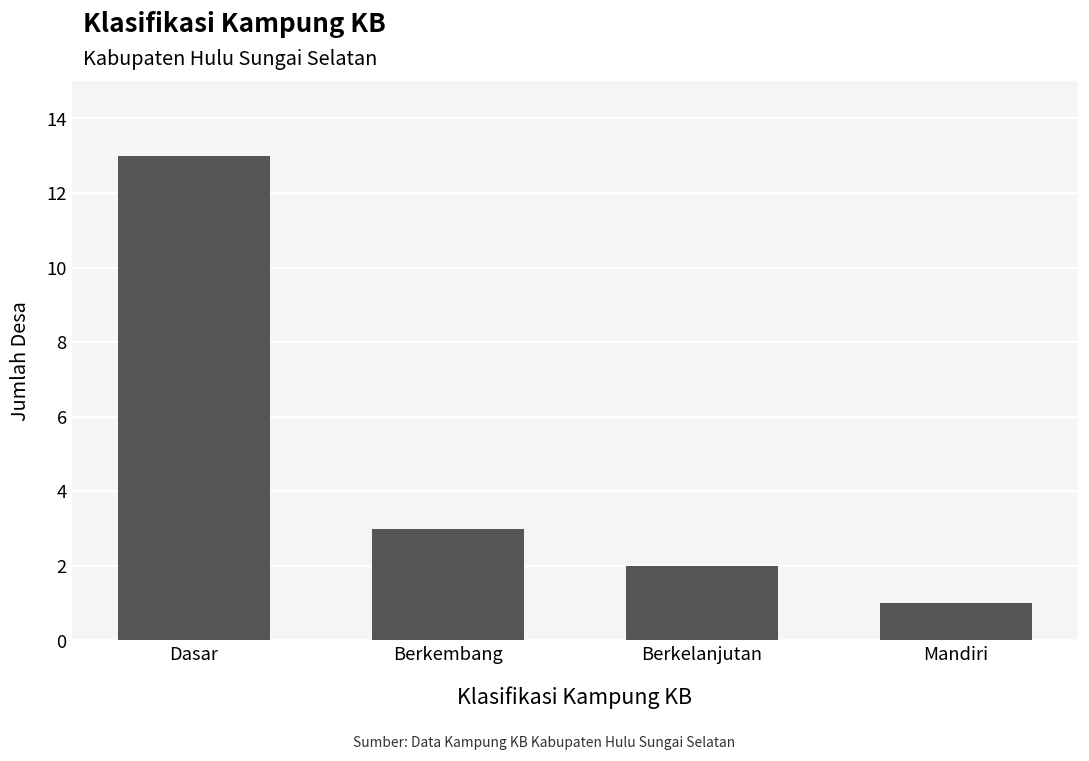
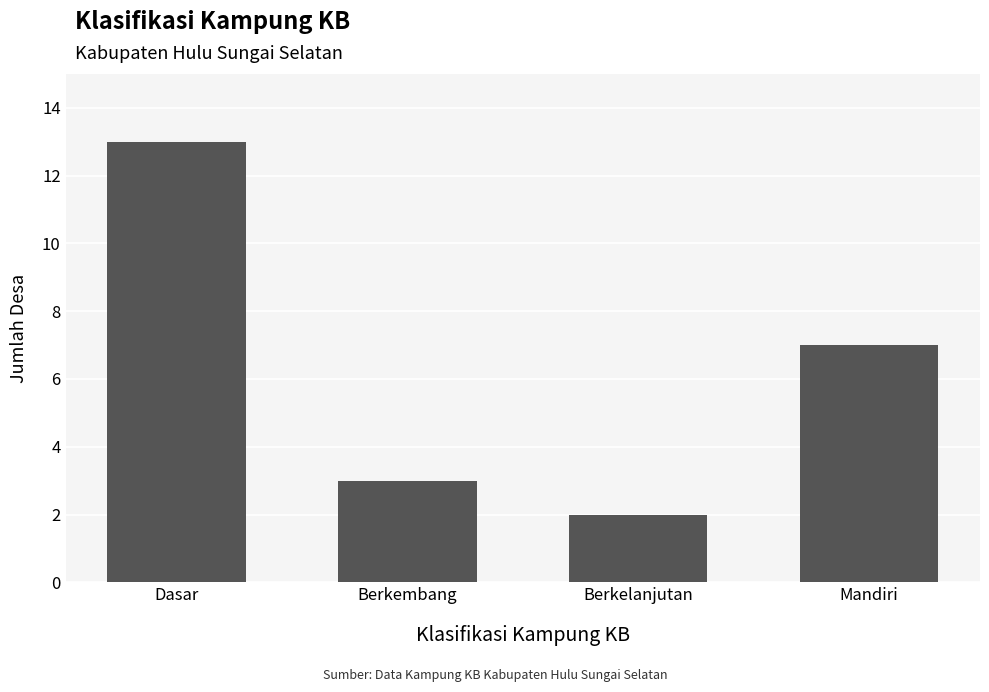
Mandiri: 1 -> 7
